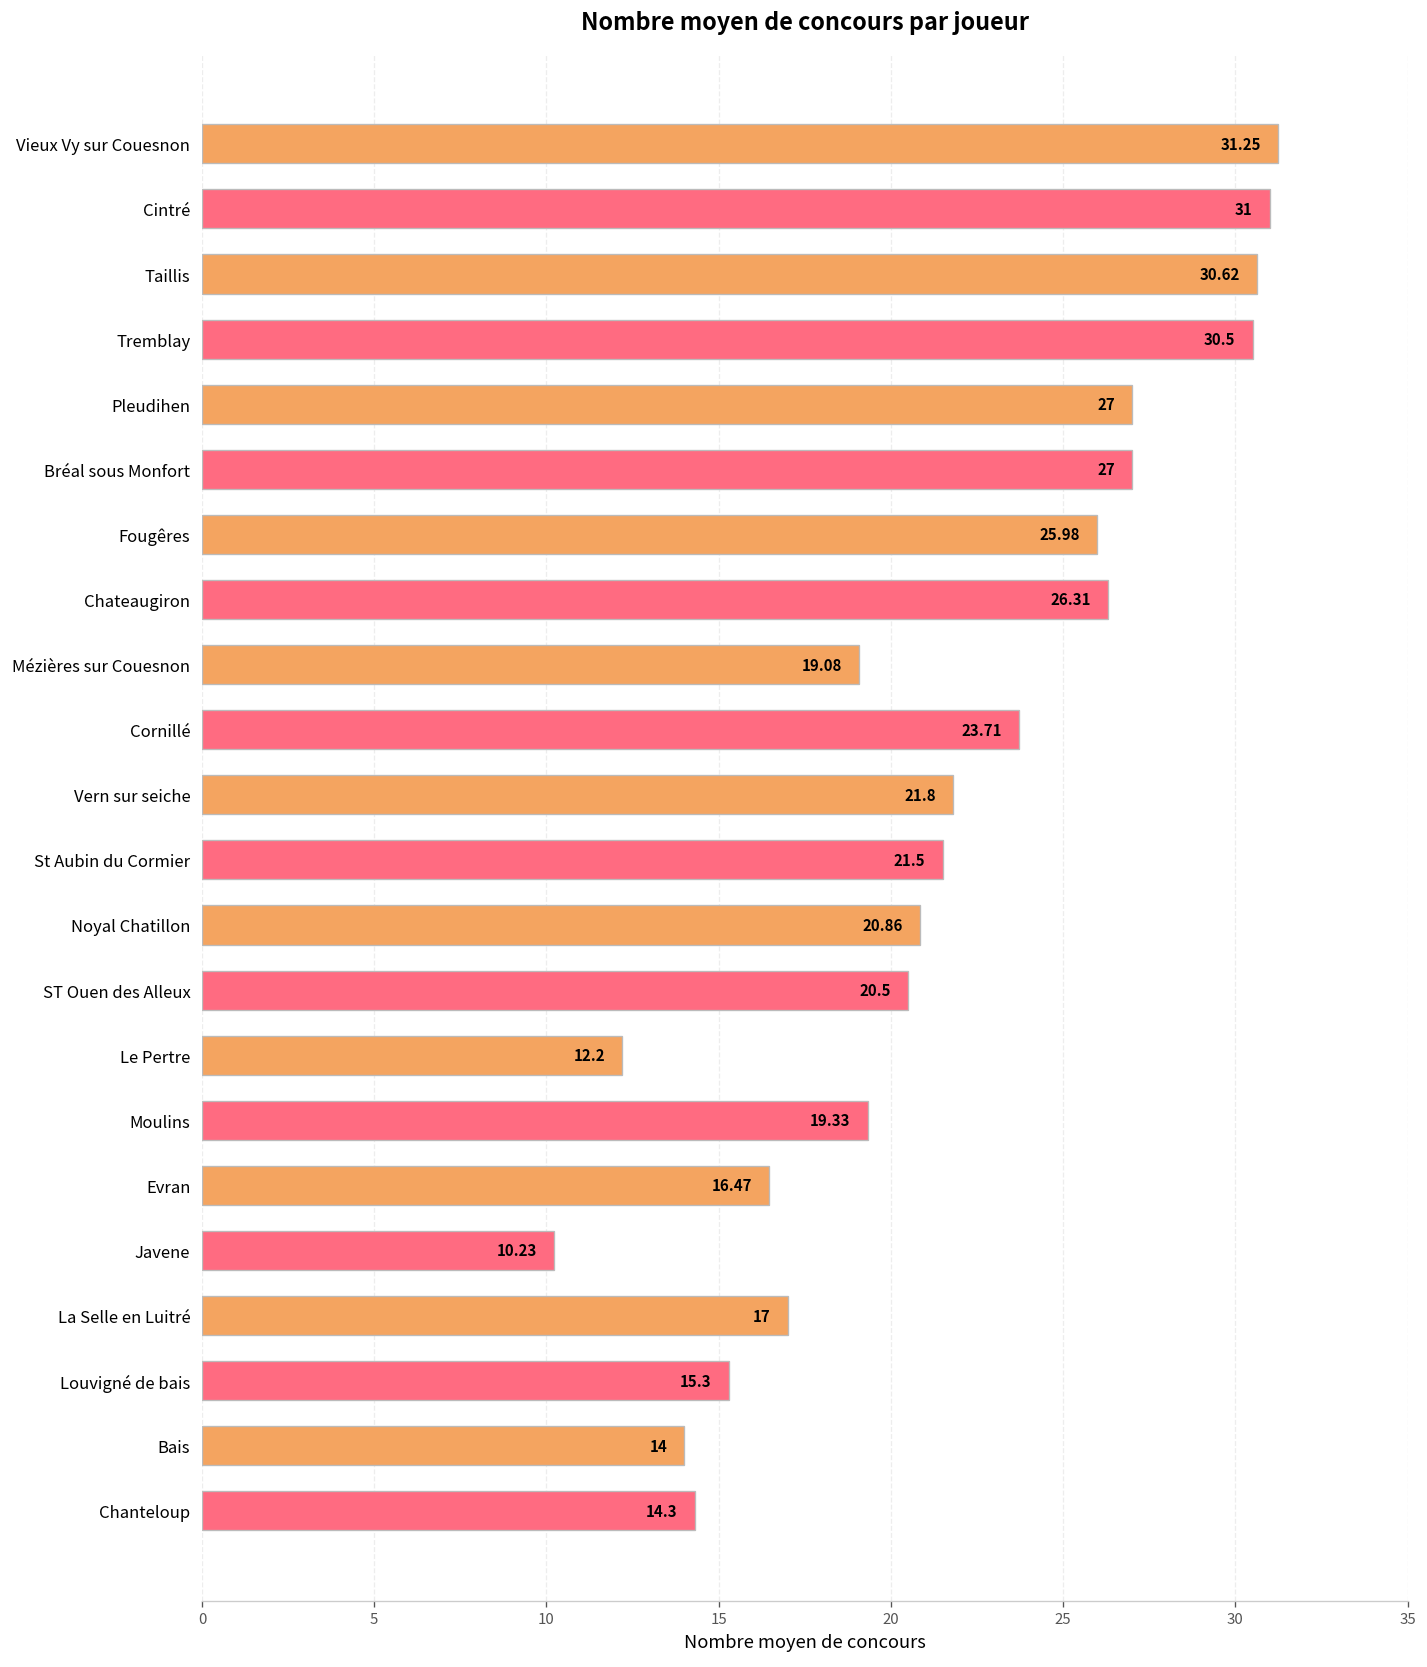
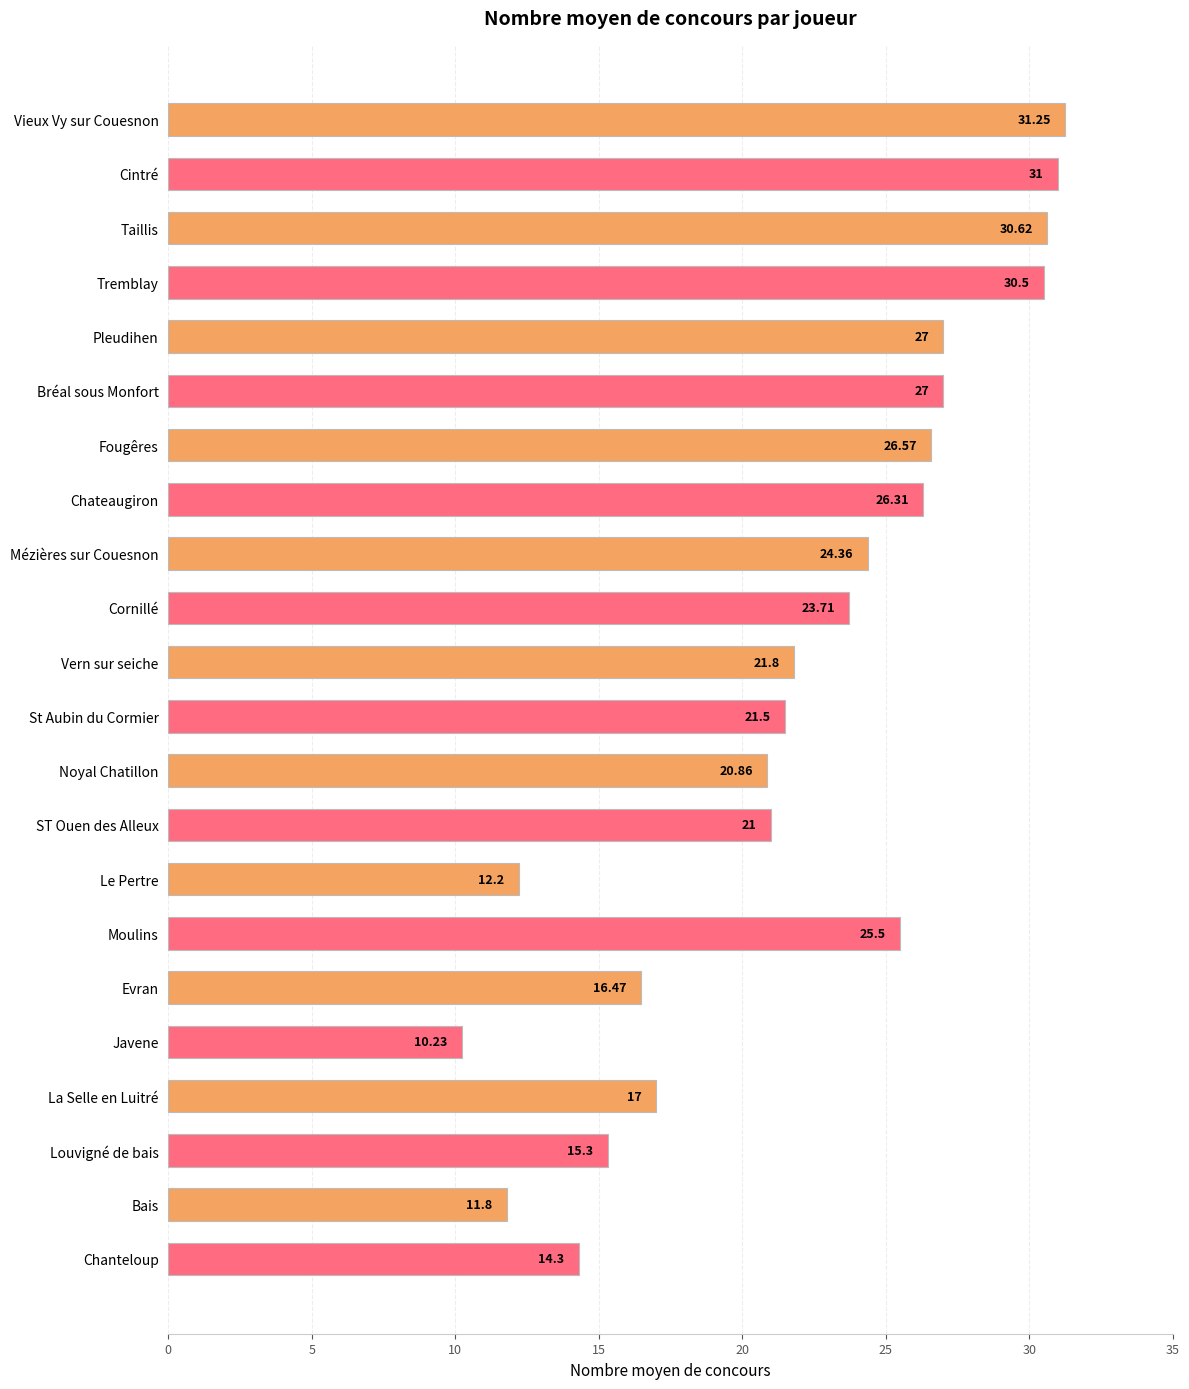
Fougêres: 25.98 -> 26.57
Mézières sur Couesnon: 19.08 -> 24.36
ST Ouen des Alleux: 20.5 -> 21
Moulins: 19.33 -> 25.5
Bais: 14 -> 11.8
